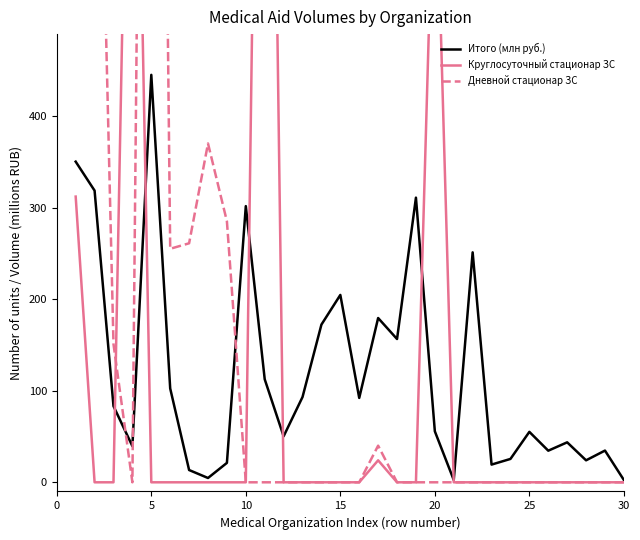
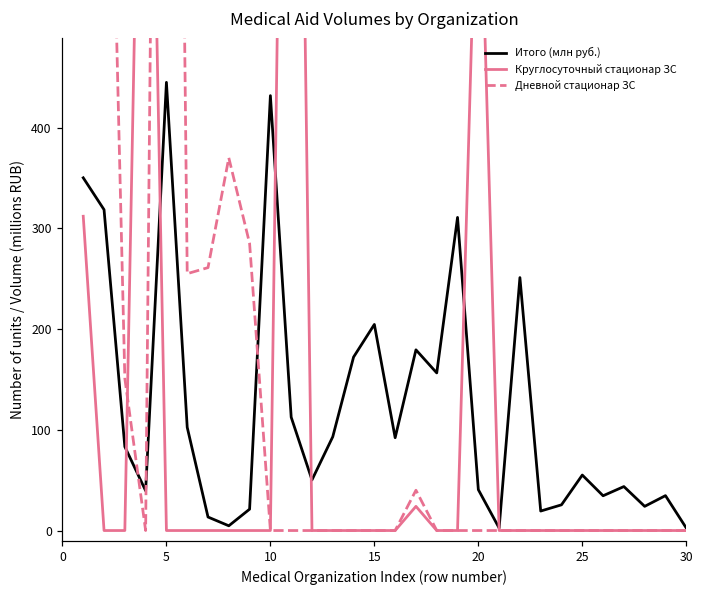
Итого (млн руб.), 10: 300 -> 430
Итого (млн руб.), 20: 60 -> 40
